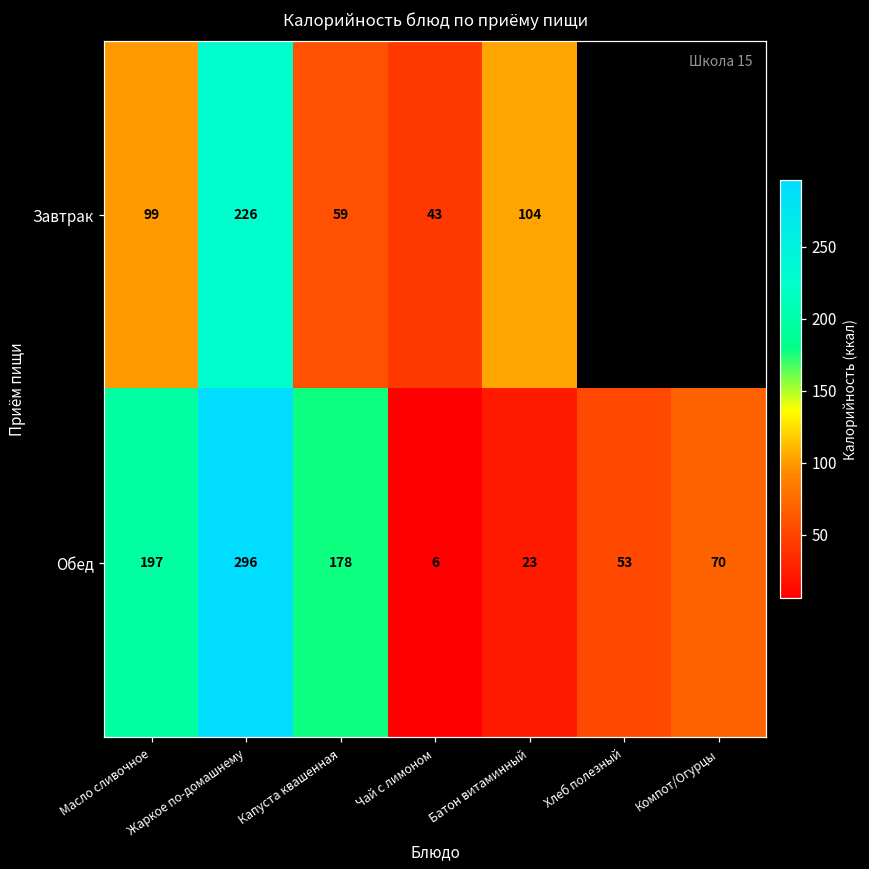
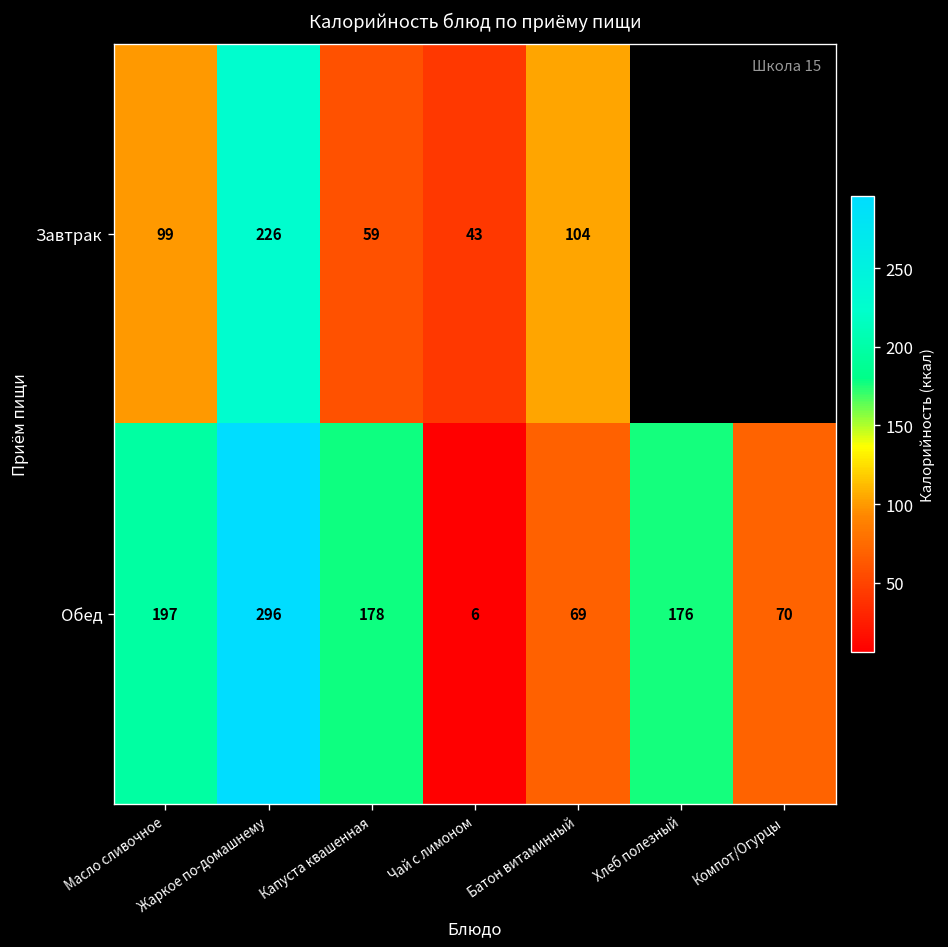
Обед, Батон витаминный: 23 -> 69
Обед, Хлеб полезный: 53 -> 176
